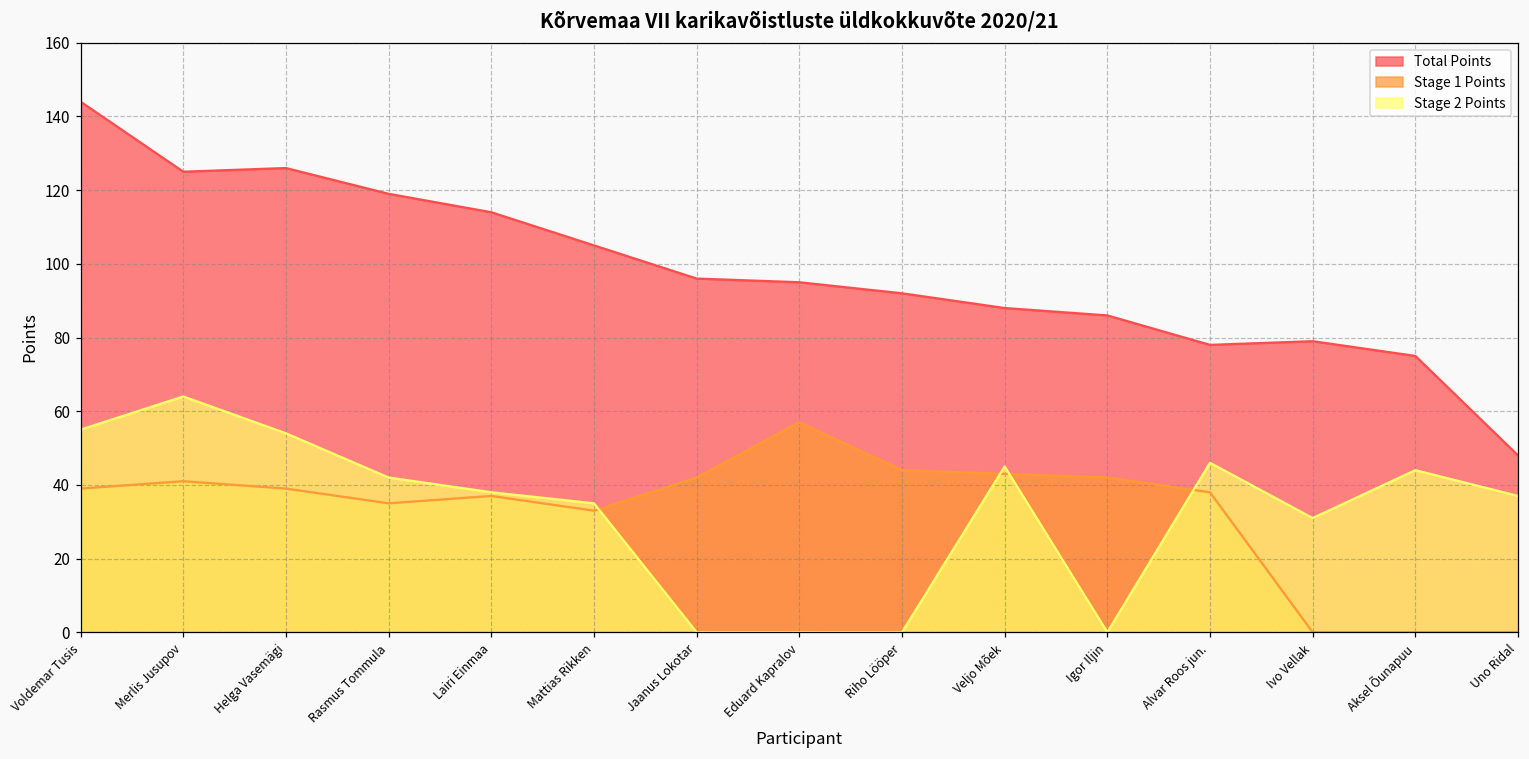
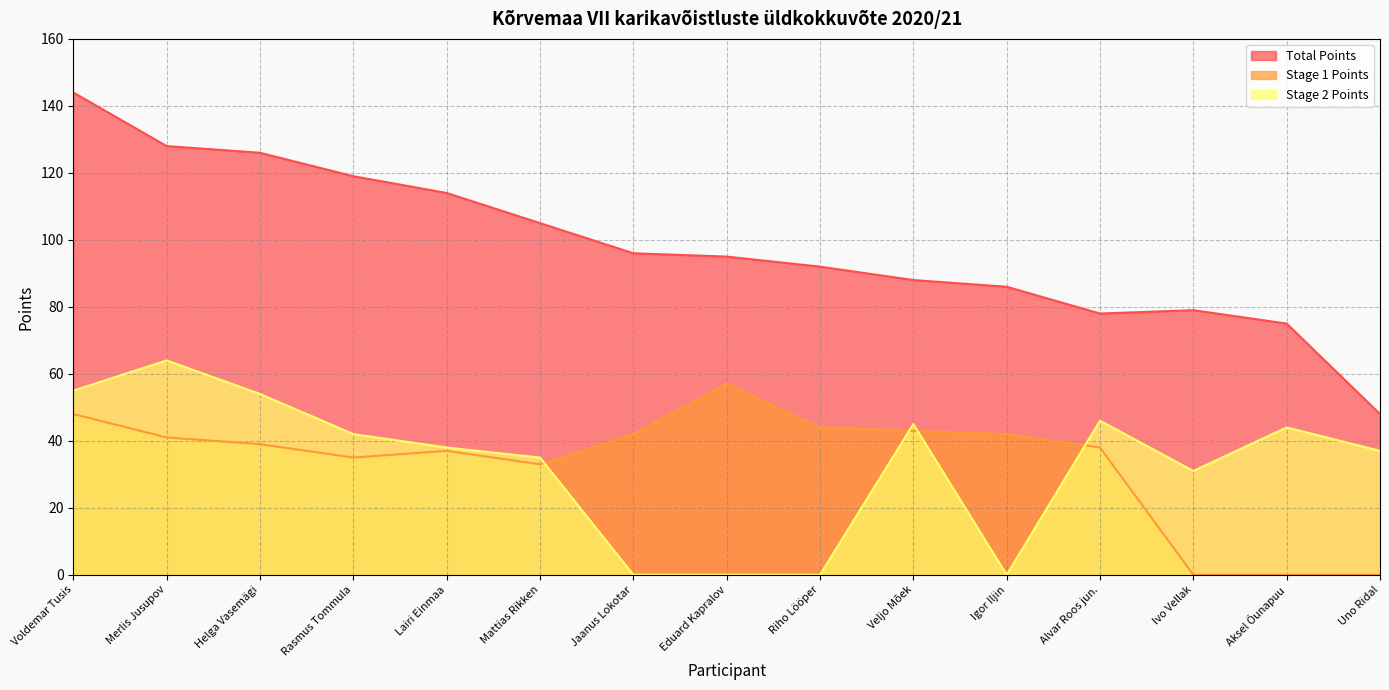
Stage 1 Points, Voldemar Tusis: 39 -> 48
Total Points, Merlis Jusupov: 125 -> 128
